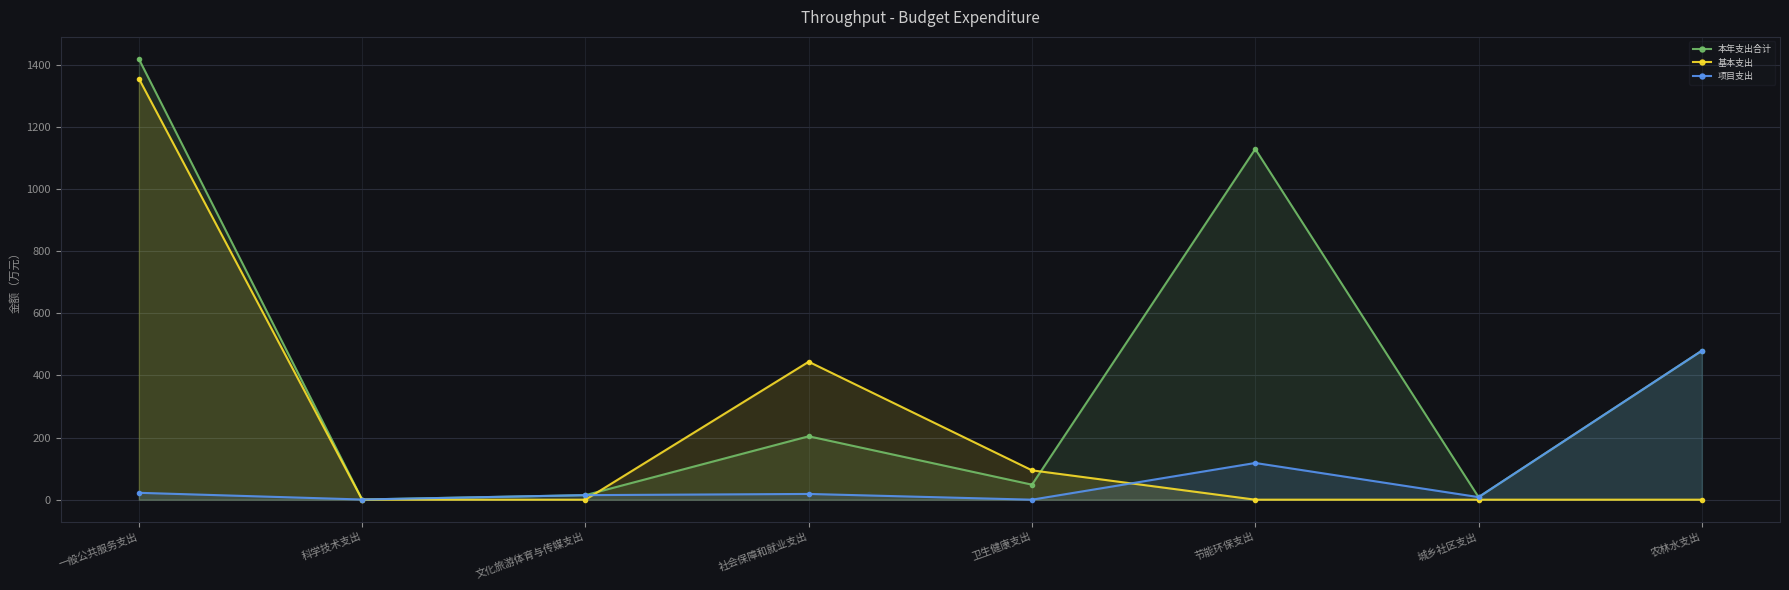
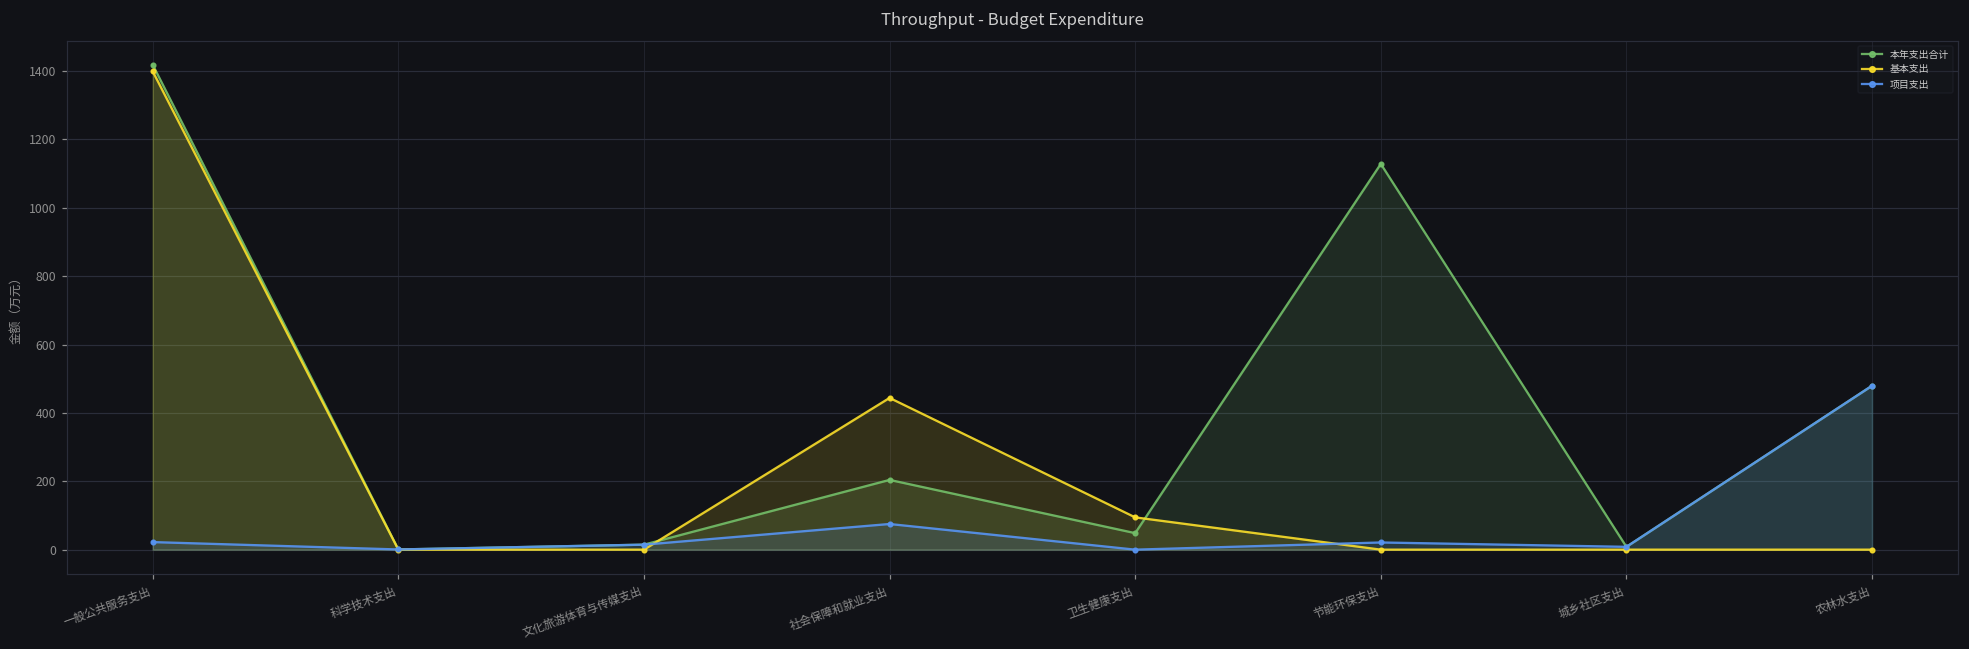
基本支出, 一般公共服务支出: 1360 -> 1400
项目支出, 社会保障和就业支出: 20 -> 80
项目支出, 节能环保支出: 120 -> 20
